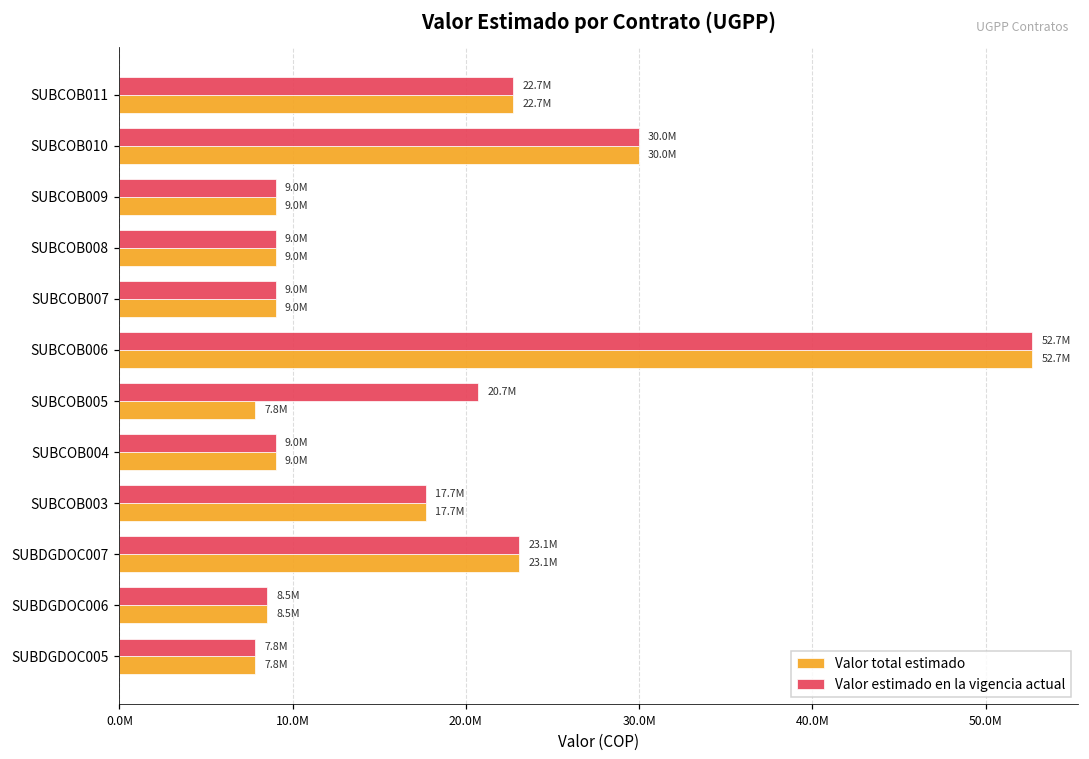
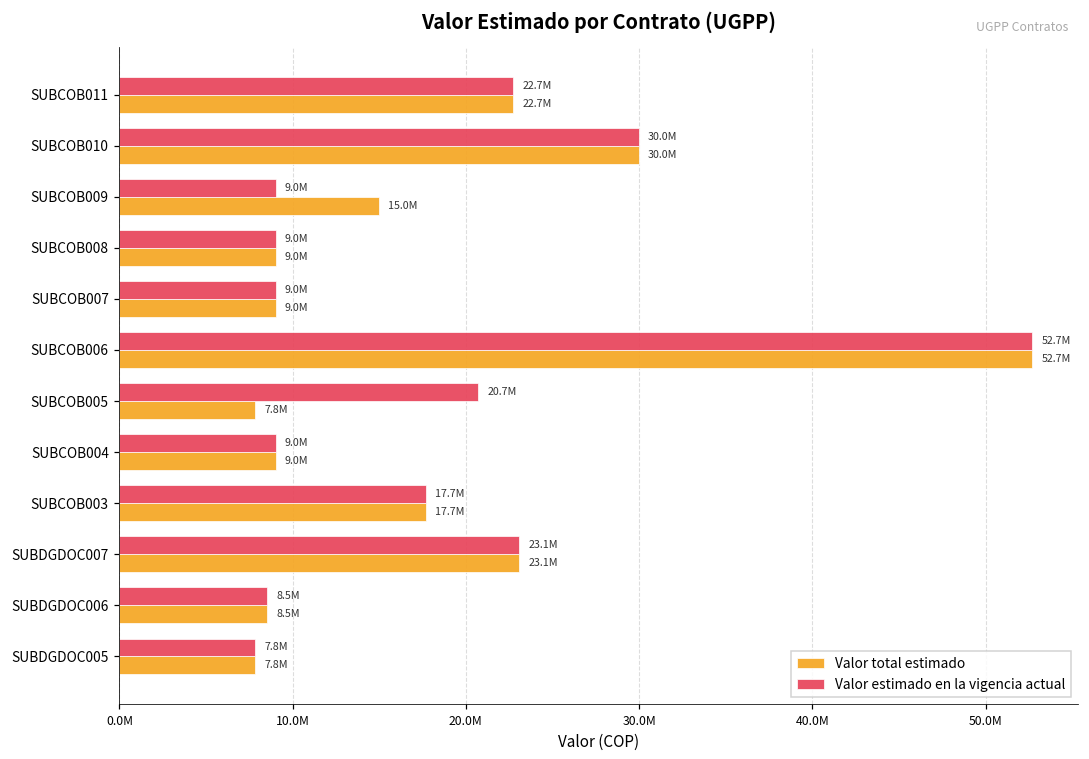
Valor total estimado, SUBCOB009: 9.0M -> 15.0M
